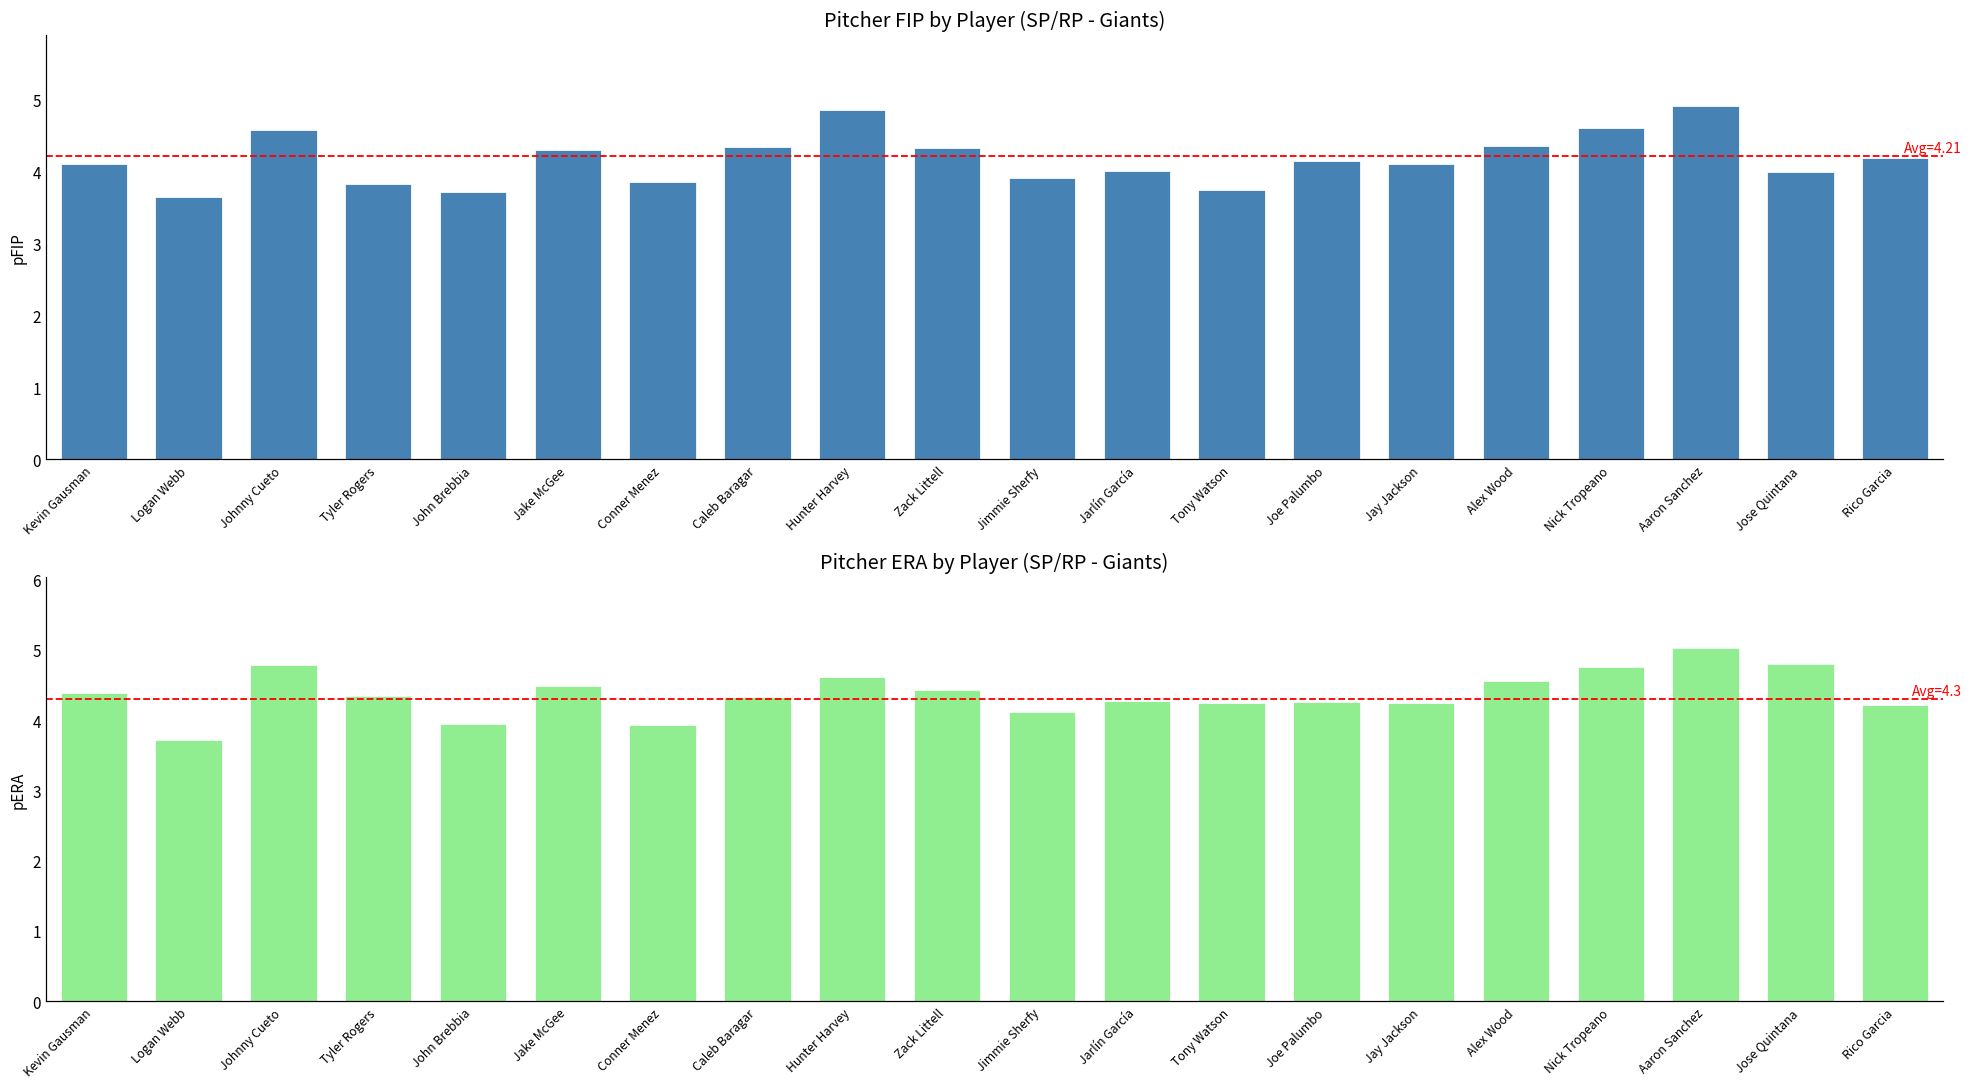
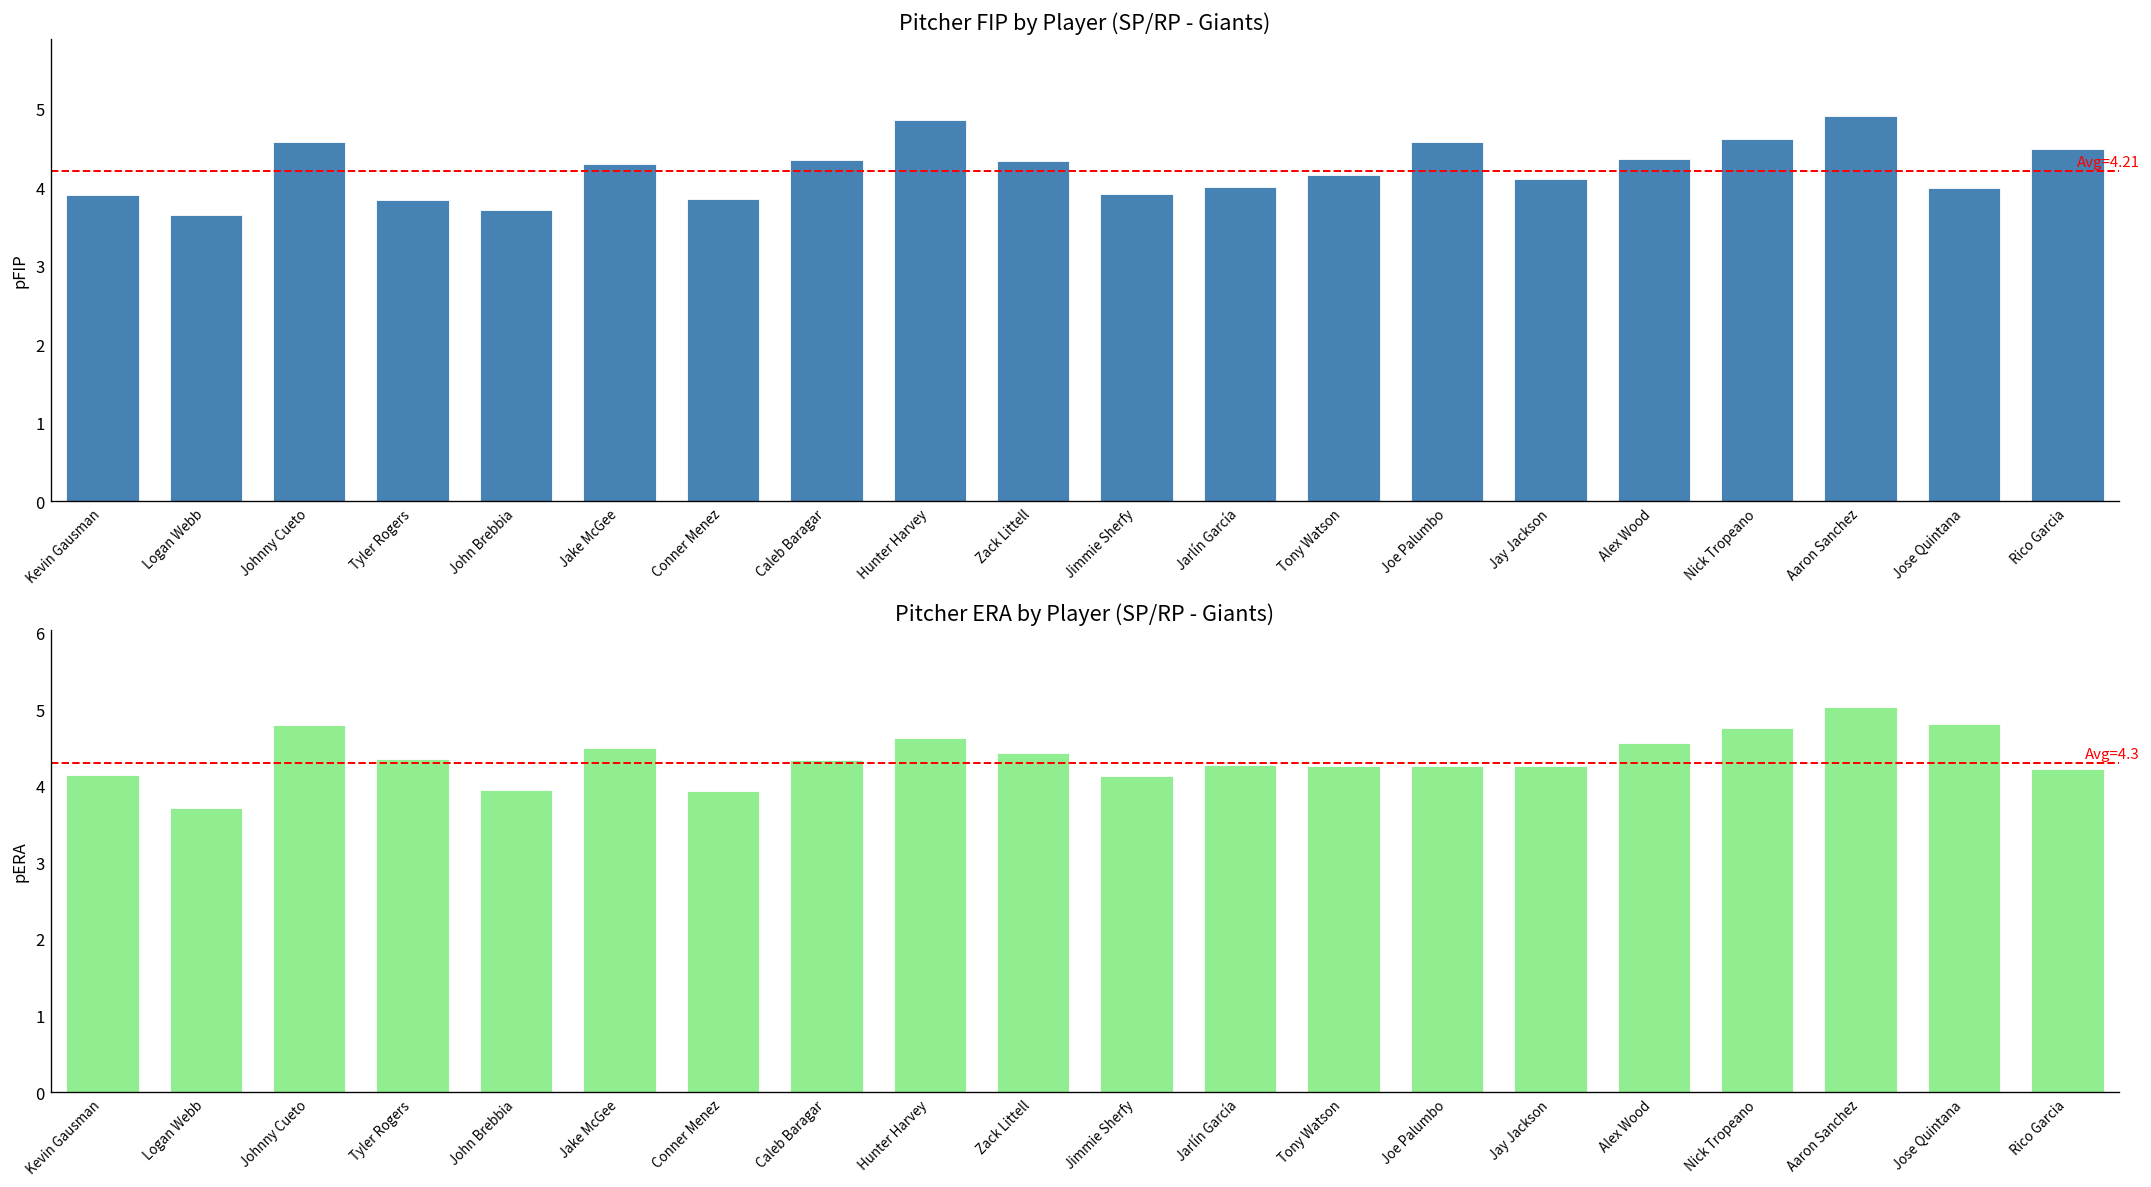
Pitcher FIP by Player (SP/RP - Giants), Kevin Gausman: 4.1 -> 3.9
Pitcher FIP by Player (SP/RP - Giants), Tony Watson: 3.7 -> 4.2
Pitcher FIP by Player (SP/RP - Giants), Joe Palumbo: 4.1 -> 4.6
Pitcher FIP by Player (SP/RP - Giants), Rico Garcia: 4.2 -> 4.5
Pitcher ERA by Player (SP/RP - Giants), Kevin Gausman: 4.4 -> 4.1
